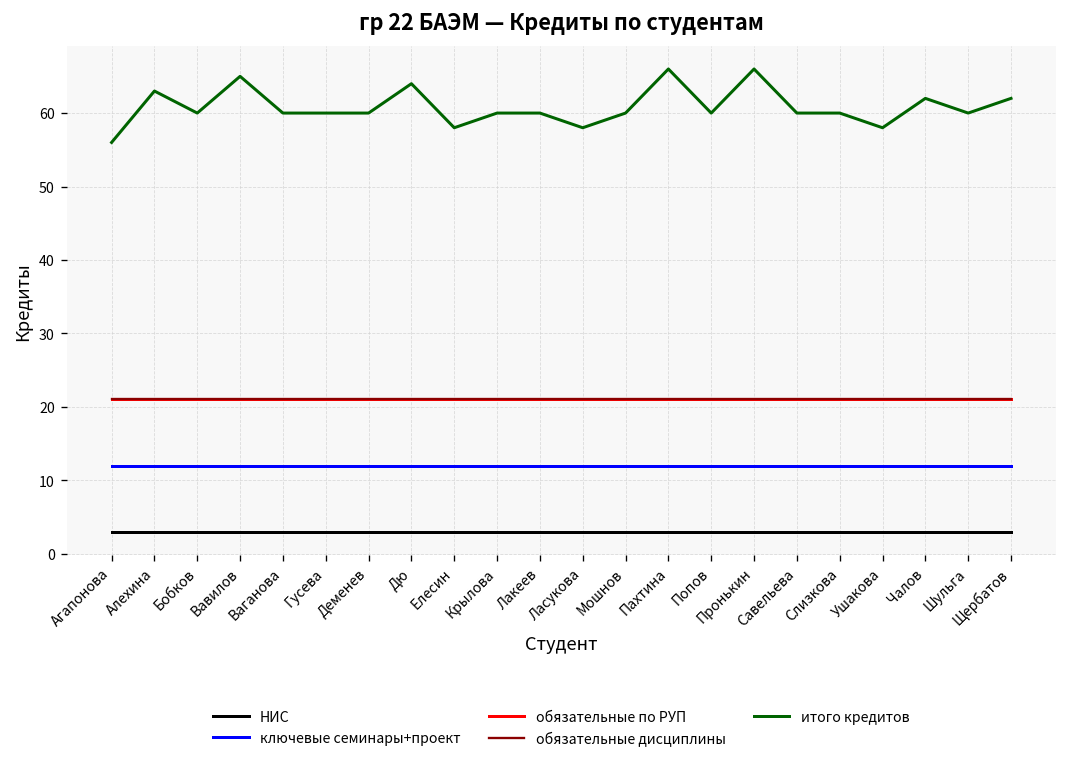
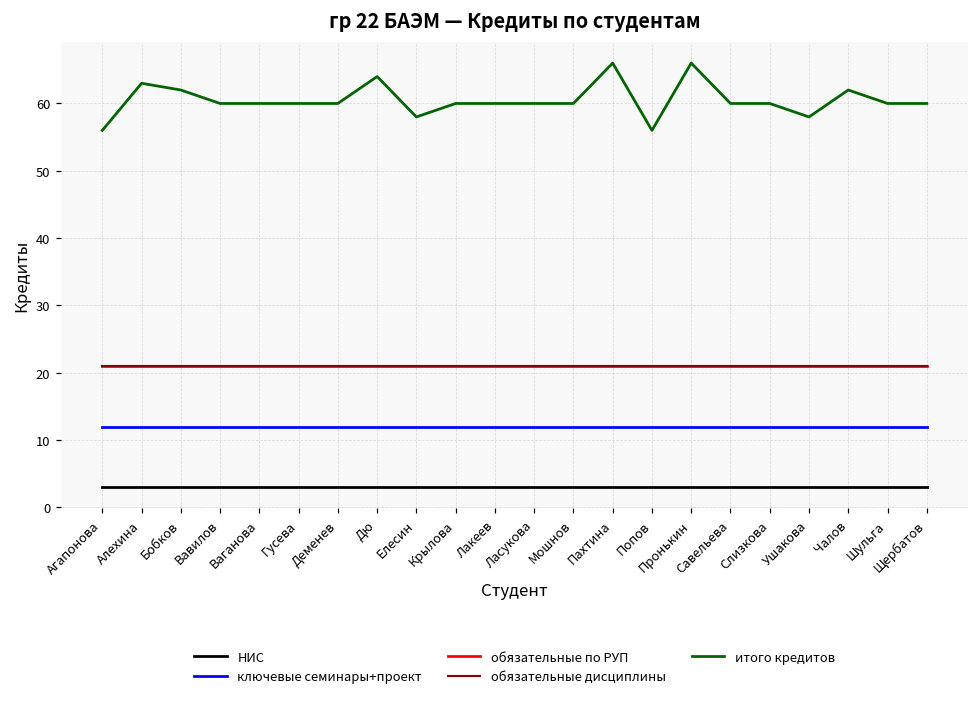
итого кредитов, Бобков: 60 -> 62
итого кредитов, Вавилов: 65 -> 60
итого кредитов, Ласукова: 58 -> 60
итого кредитов, Попов: 60 -> 56
итого кредитов, Щербатов: 62 -> 60
